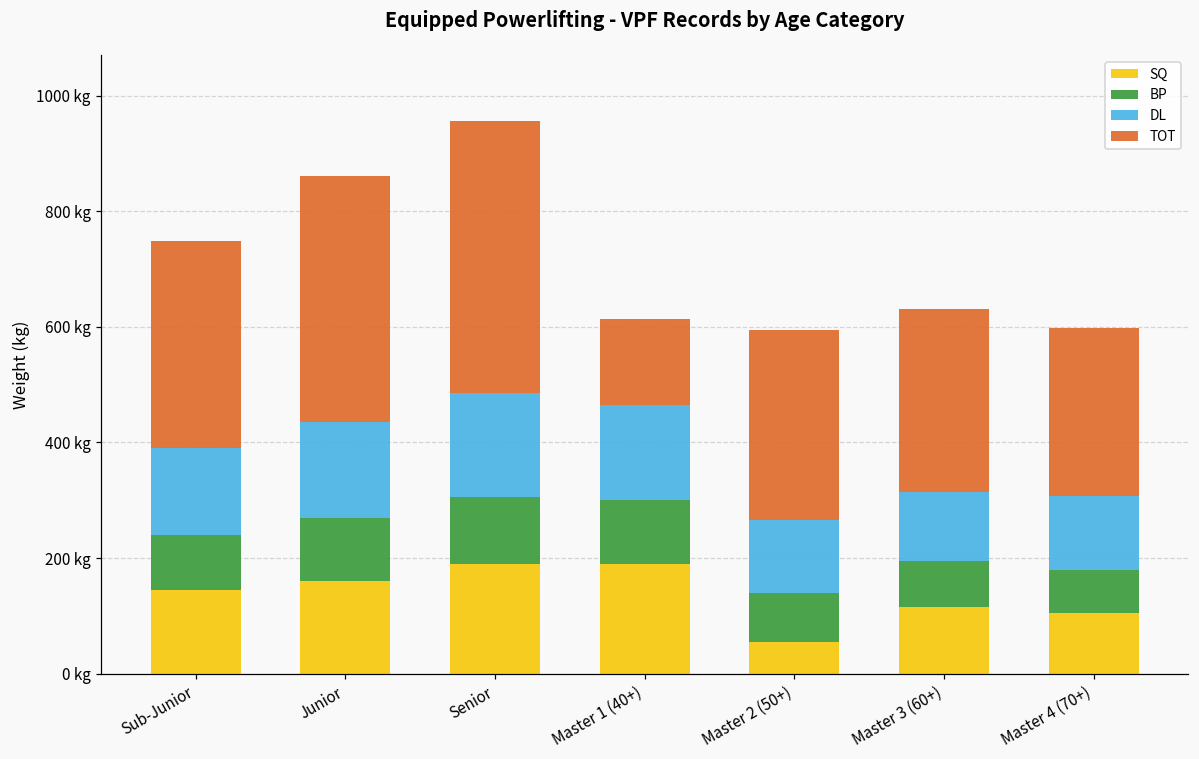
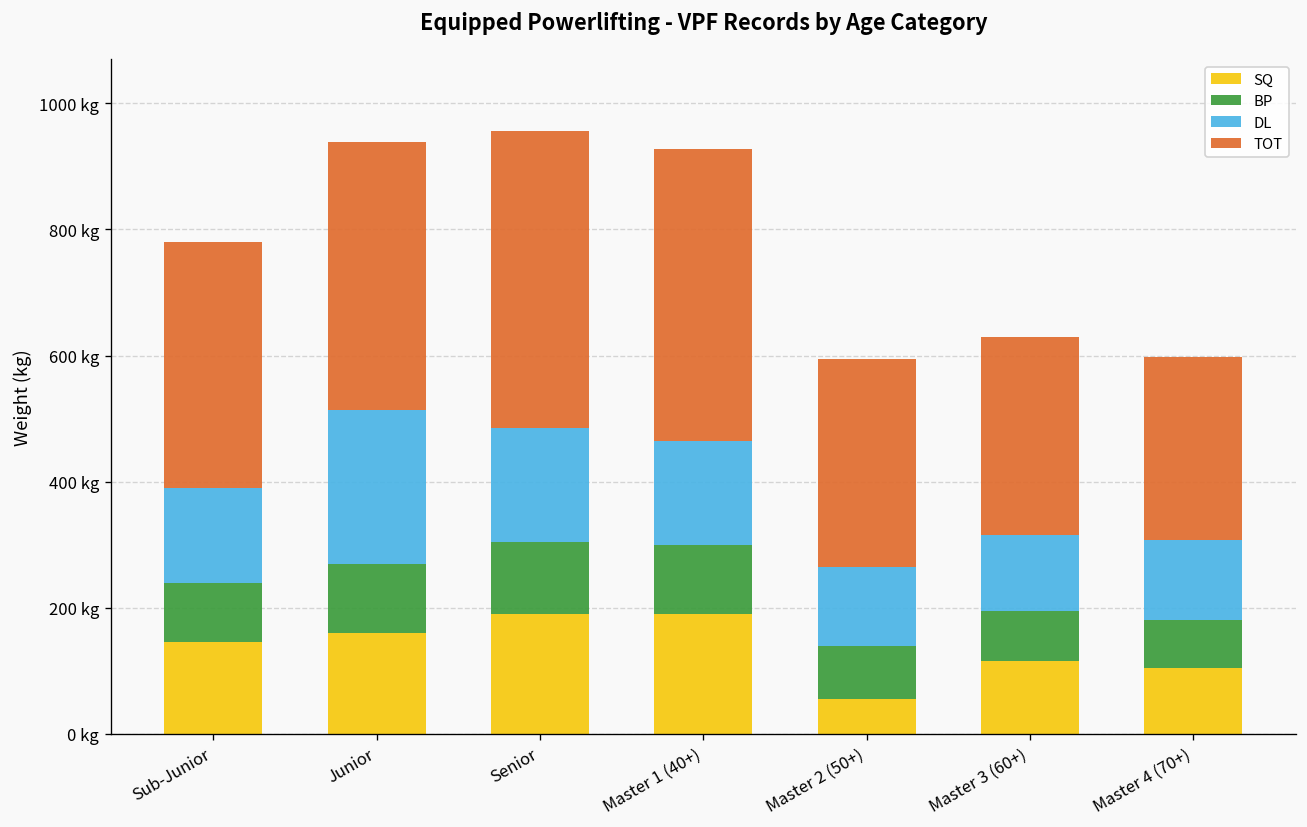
TOT, Sub-Junior: 360 kg -> 390 kg
DL, Junior: 170 kg -> 240 kg
TOT, Master 1 (40+): 150 kg -> 460 kg
